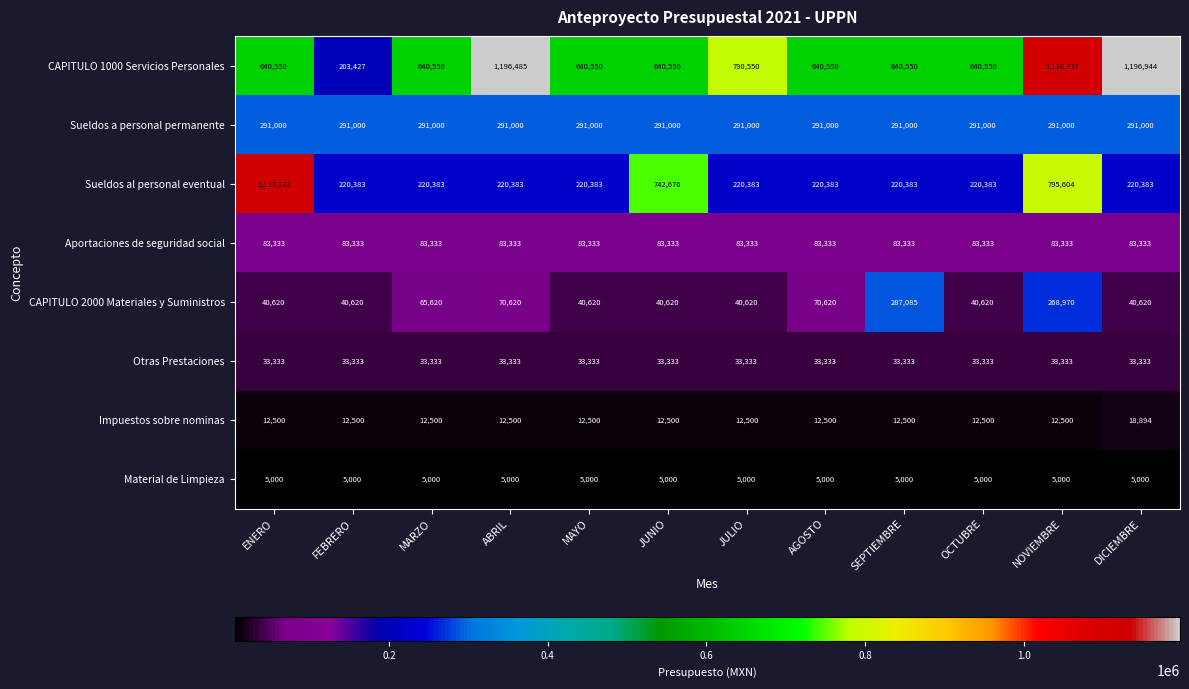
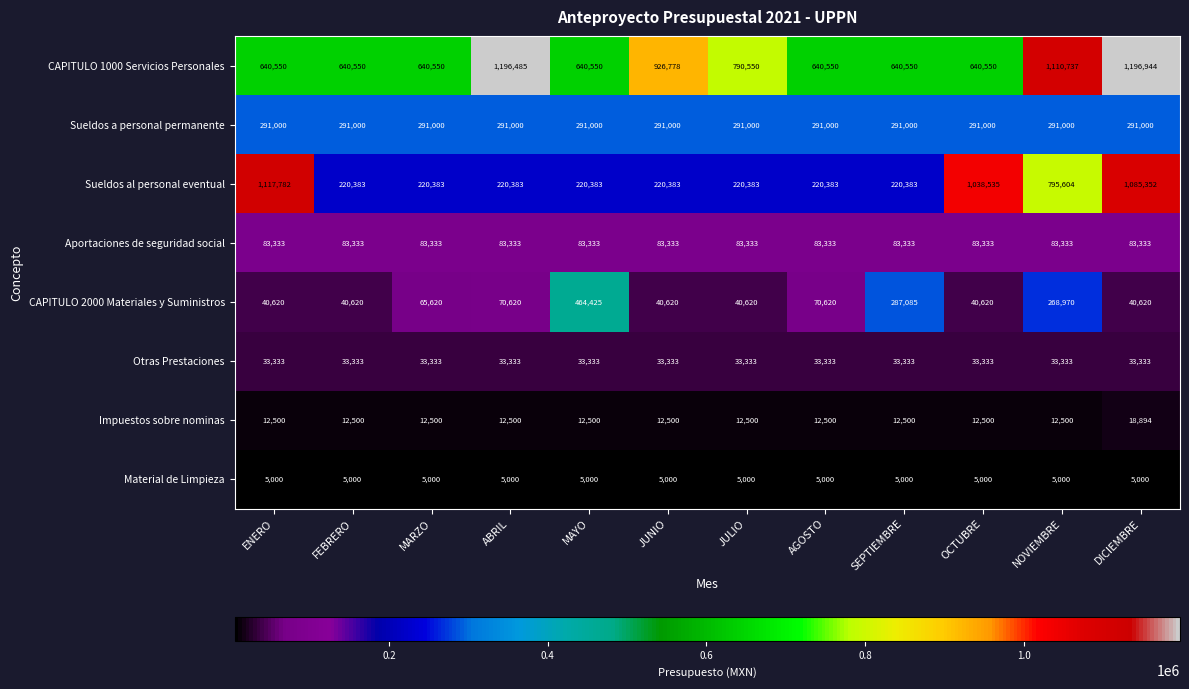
CAPITULO 1000 Servicios Personales, FEBRERO: 203,427 -> 640,550
CAPITULO 1000 Servicios Personales, JUNIO: 640,550 -> 926,778
Sueldos al personal eventual, JUNIO: 742,676 -> 220,383
Sueldos al personal eventual, OCTUBRE: 220,383 -> 1,038,535
Sueldos al personal eventual, DICIEMBRE: 220,383 -> 1,085,352
CAPITULO 2000 Materiales y Suministros, MAYO: 40,620 -> 464,425
